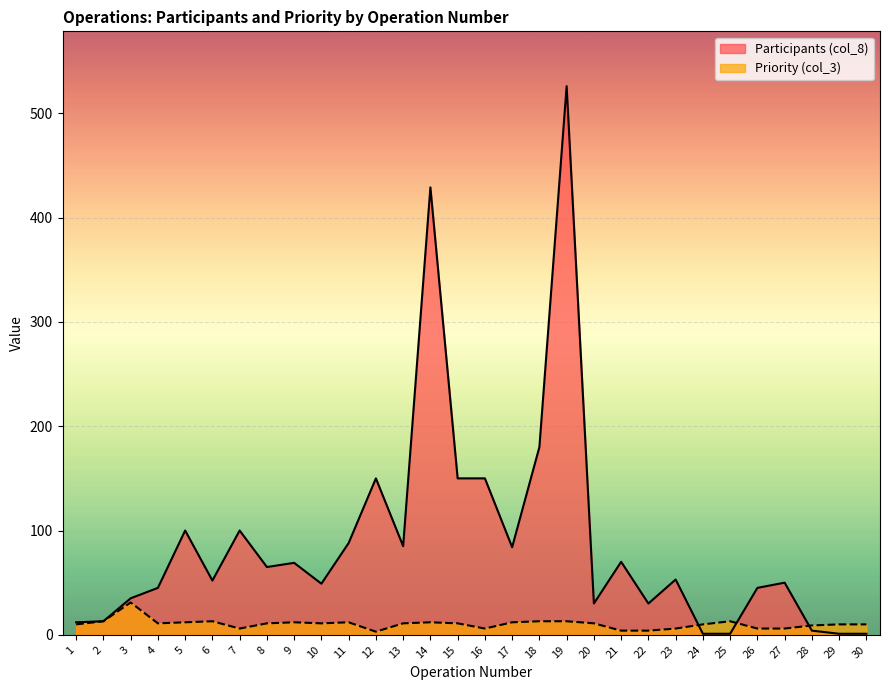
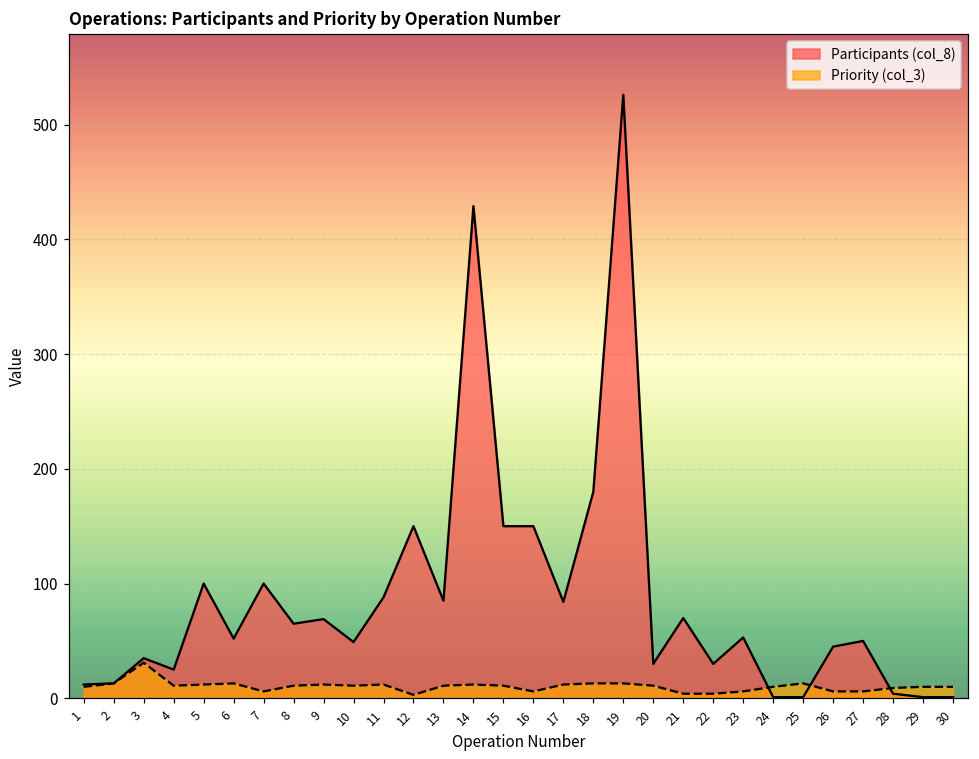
Participants (col_8), 4: 45 -> 25
